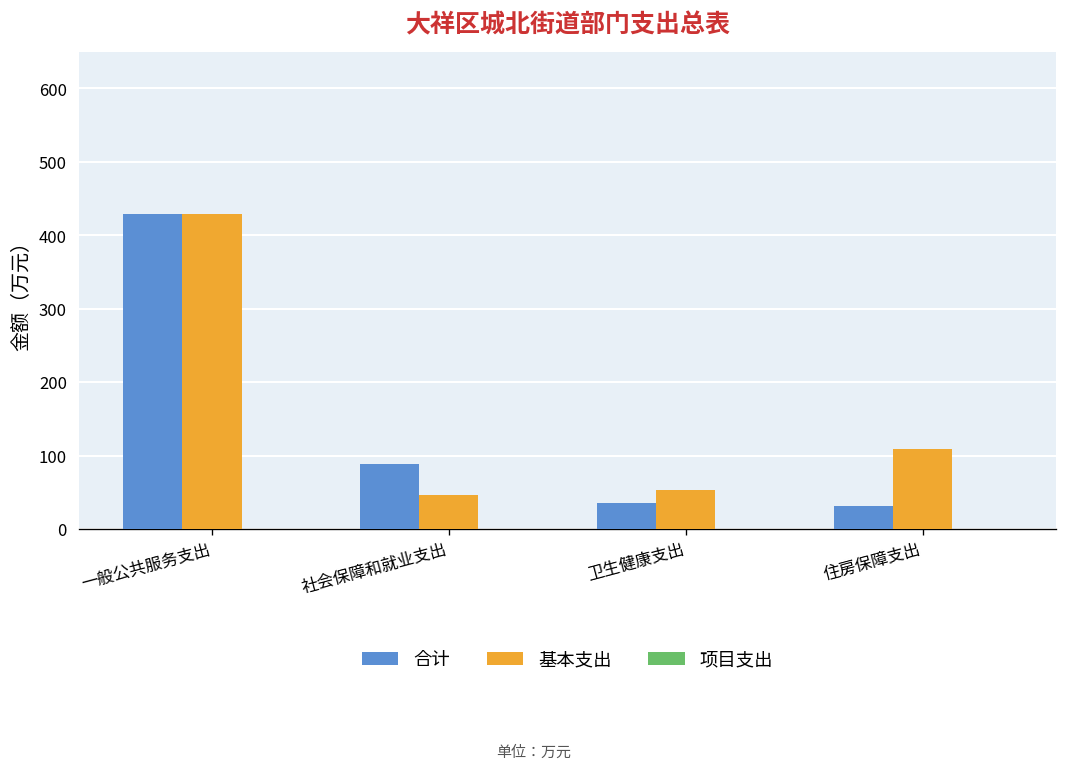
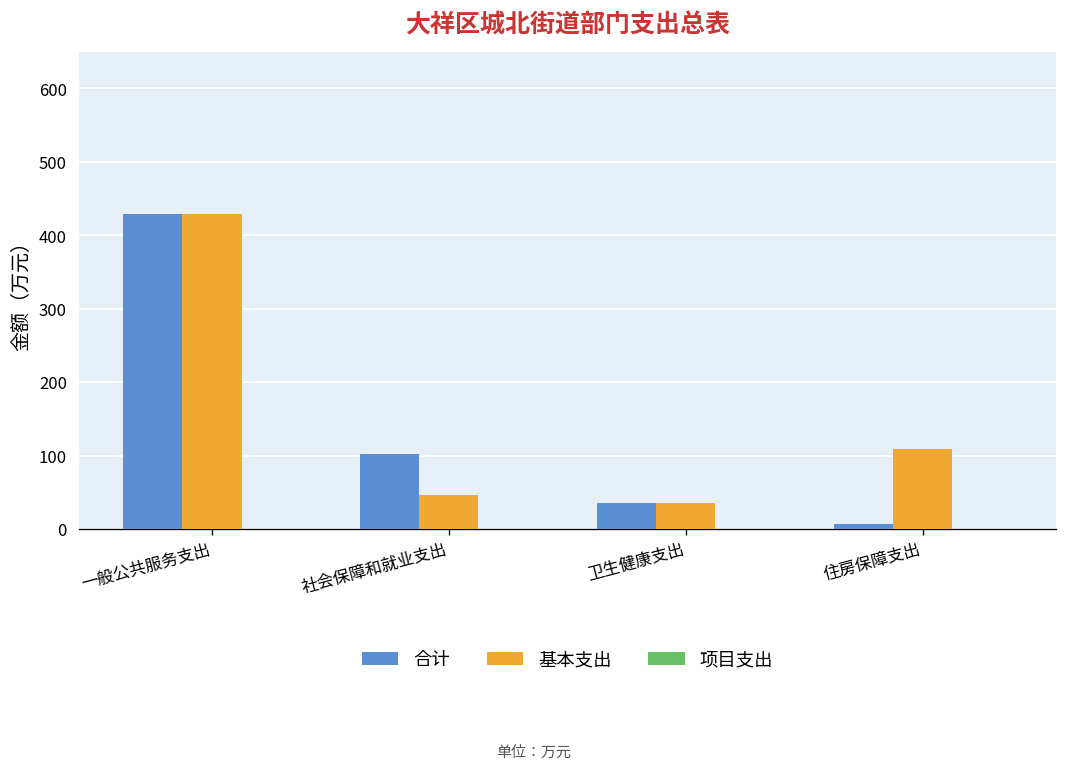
合计, 社会保障和就业支出: 90 -> 100
基本支出, 卫生健康支出: 50 -> 40
合计, 住房保障支出: 30 -> 10
